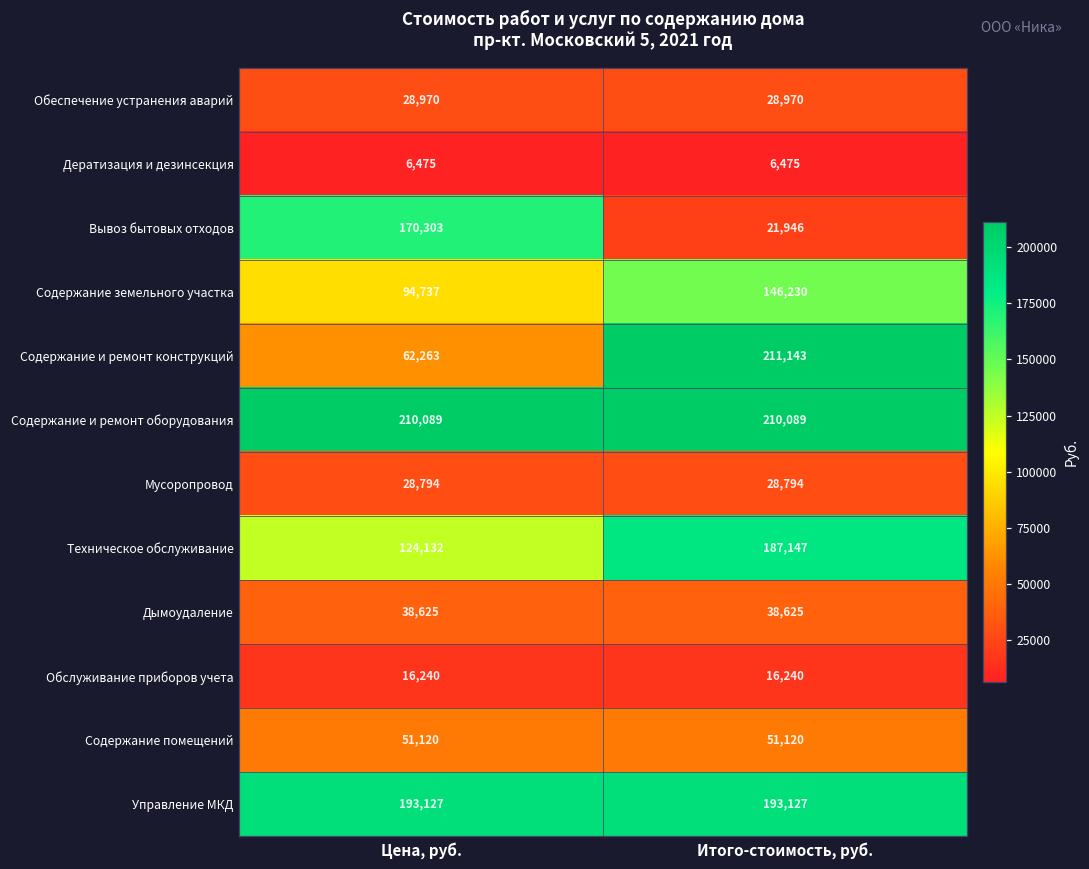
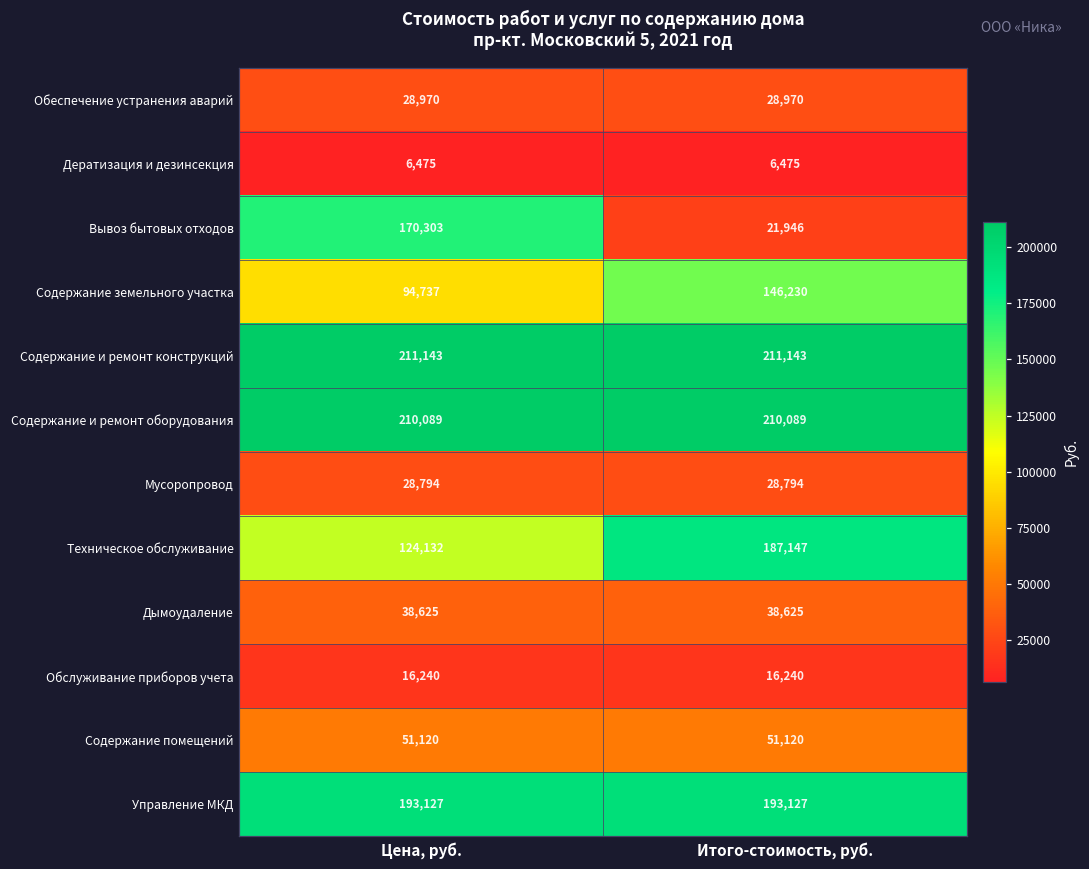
Содержание и ремонт конструкций, Цена, руб.: 62,263 -> 211,143
